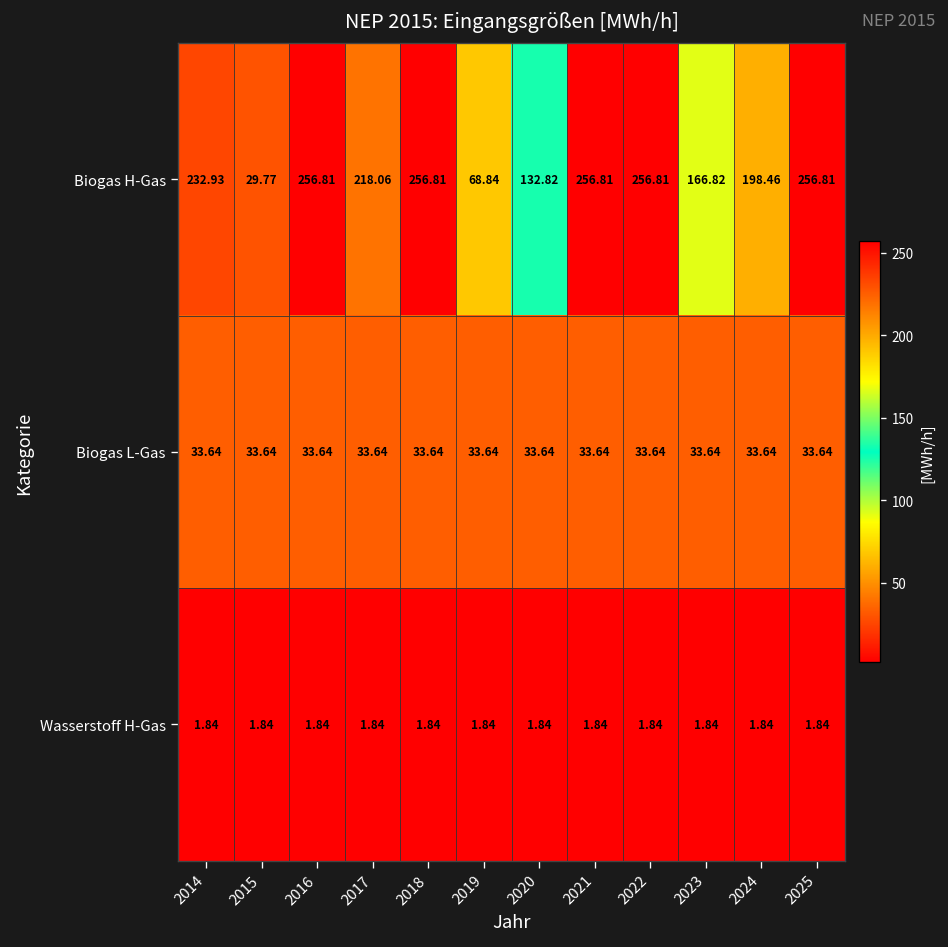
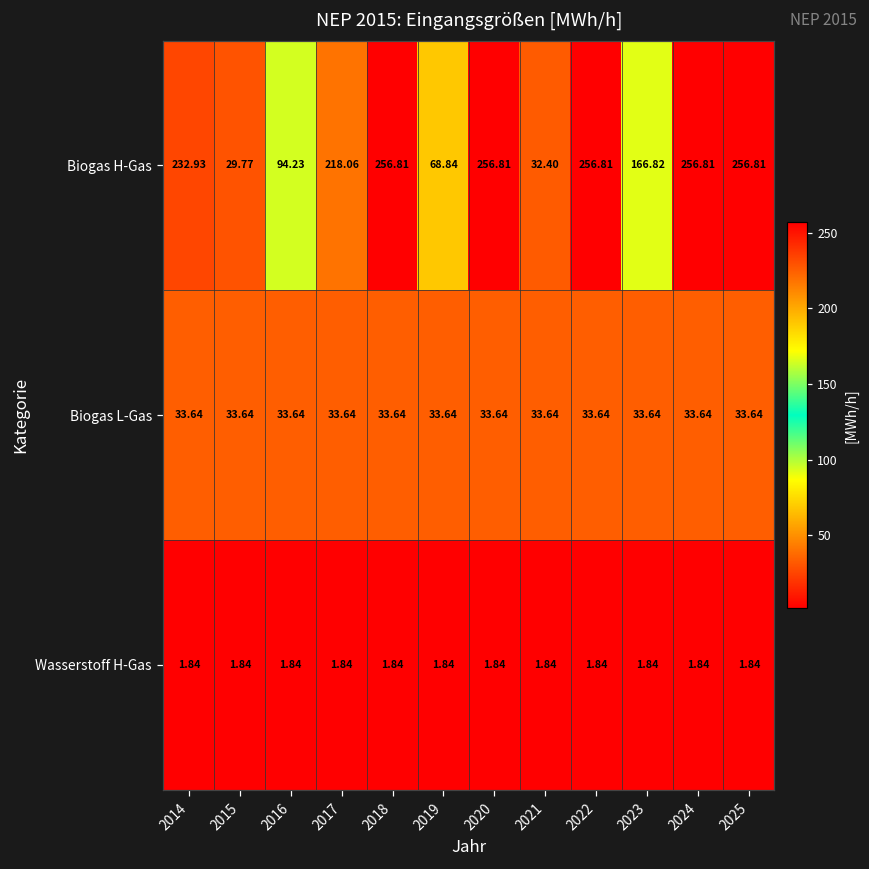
Biogas H-Gas, 2016: 256.81 -> 94.23
Biogas H-Gas, 2020: 132.82 -> 256.81
Biogas H-Gas, 2021: 256.81 -> 32.40
Biogas H-Gas, 2024: 198.46 -> 256.81
